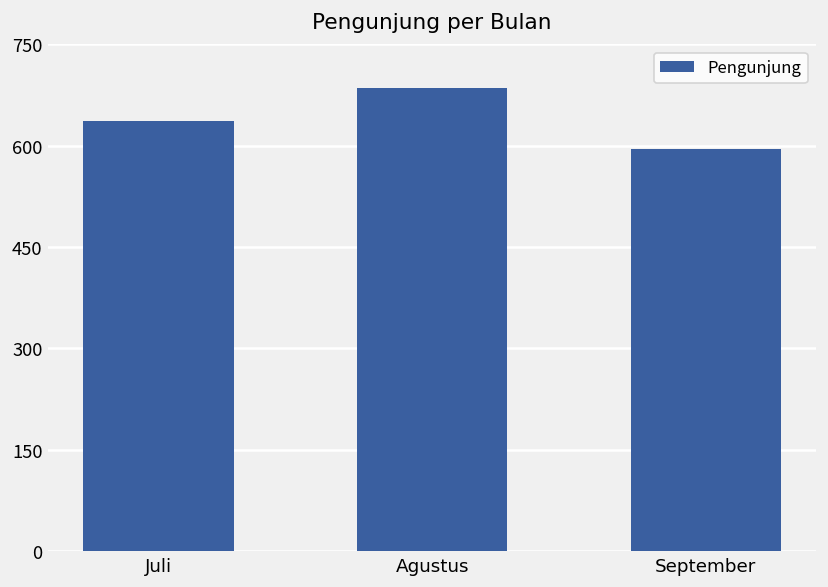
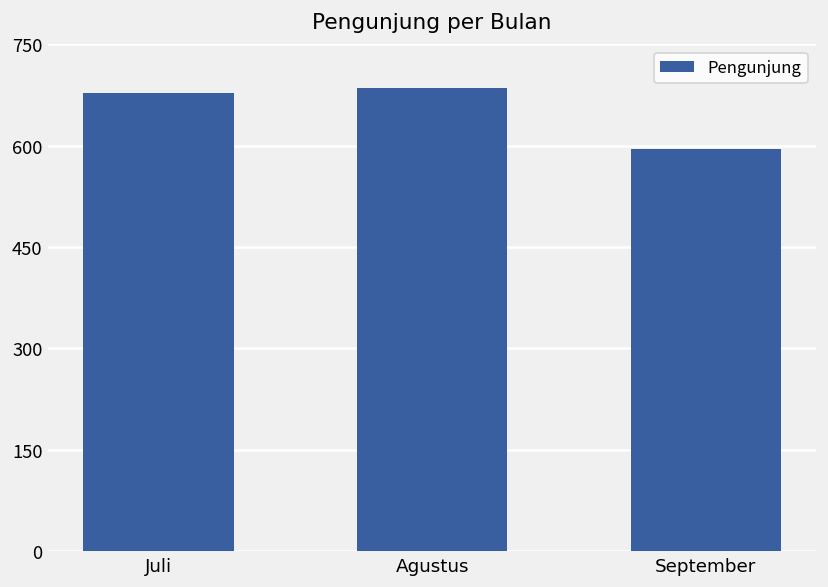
Juli: 640 -> 680
